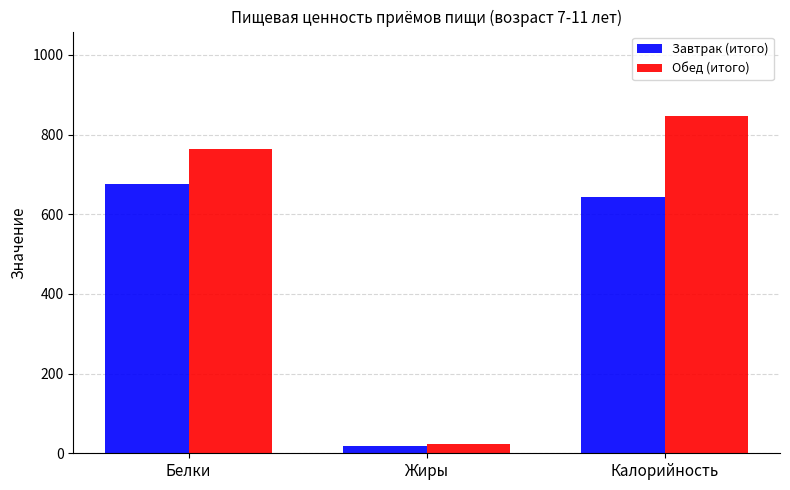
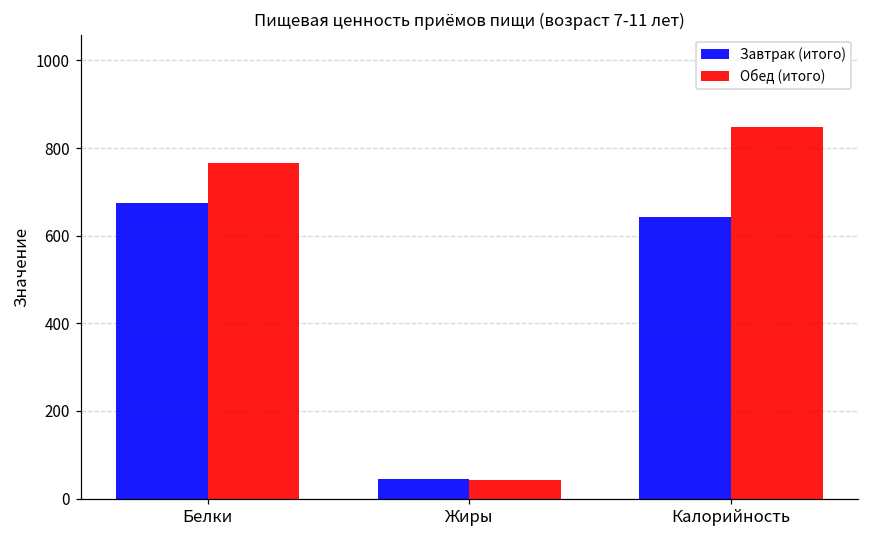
Завтрак (итого), Жиры: 20 -> 50
Обед (итого), Жиры: 20 -> 40
